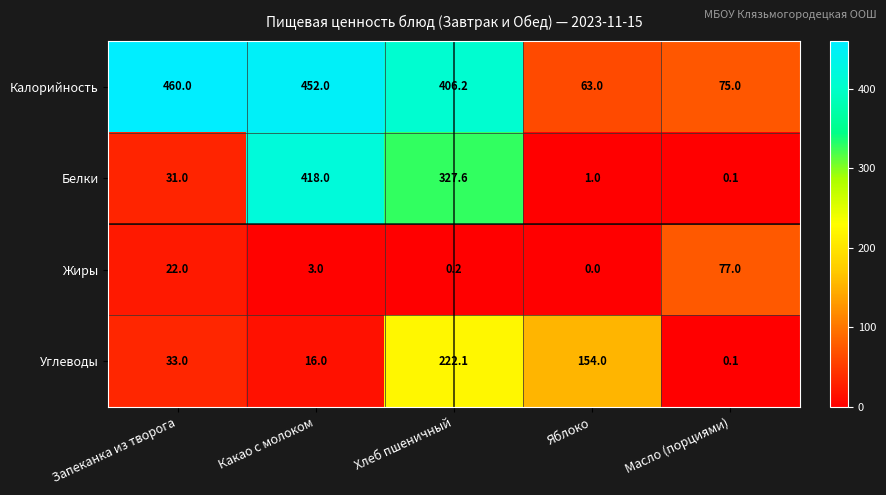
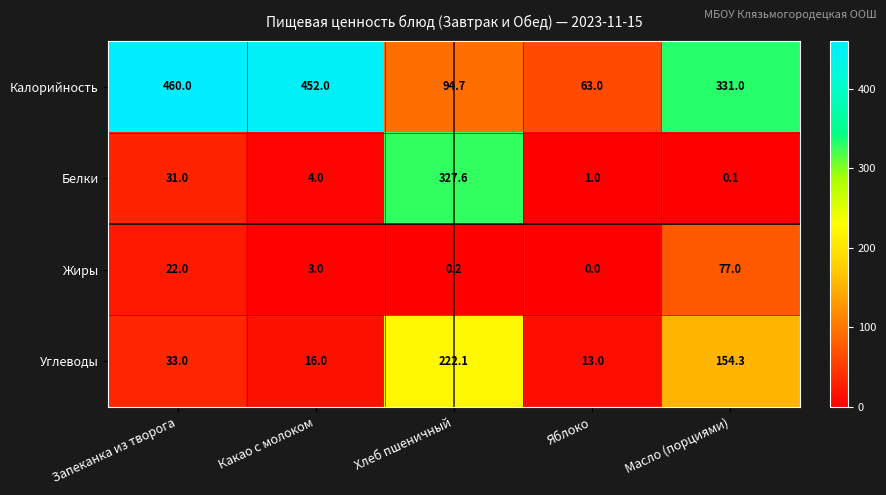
Калорийность, Хлеб пшеничный: 406.2 -> 94.7
Калорийность, Масло (порциями): 75.0 -> 331.0
Белки, Какао с молоком: 418.0 -> 4.0
Углеводы, Яблоко: 154.0 -> 13.0
Углеводы, Масло (порциями): 0.1 -> 154.3
